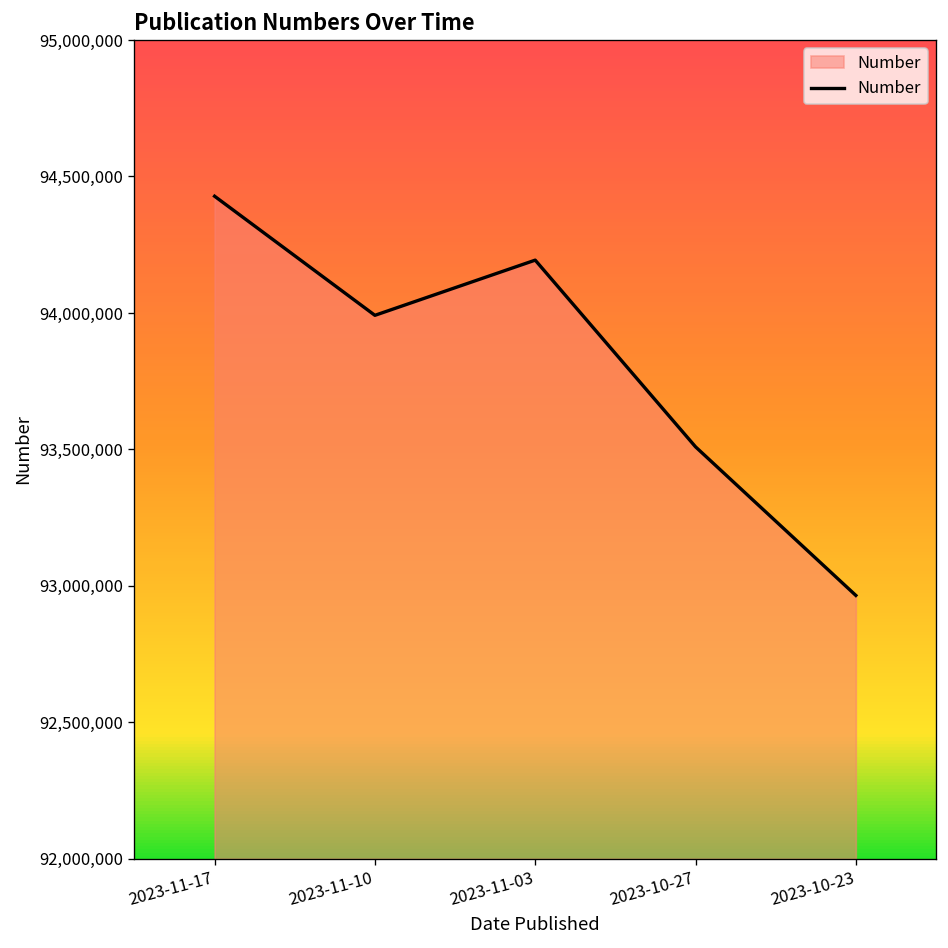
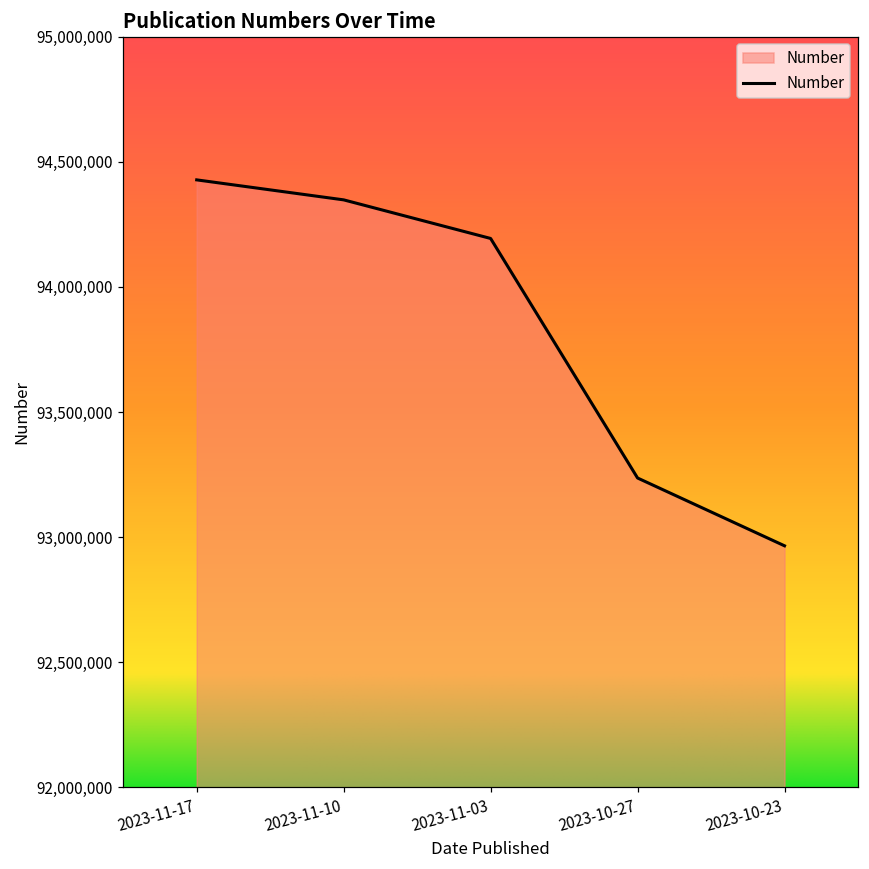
2023-11-10: 93,990,000 -> 94,350,000
2023-10-27: 93,510,000 -> 93,240,000
